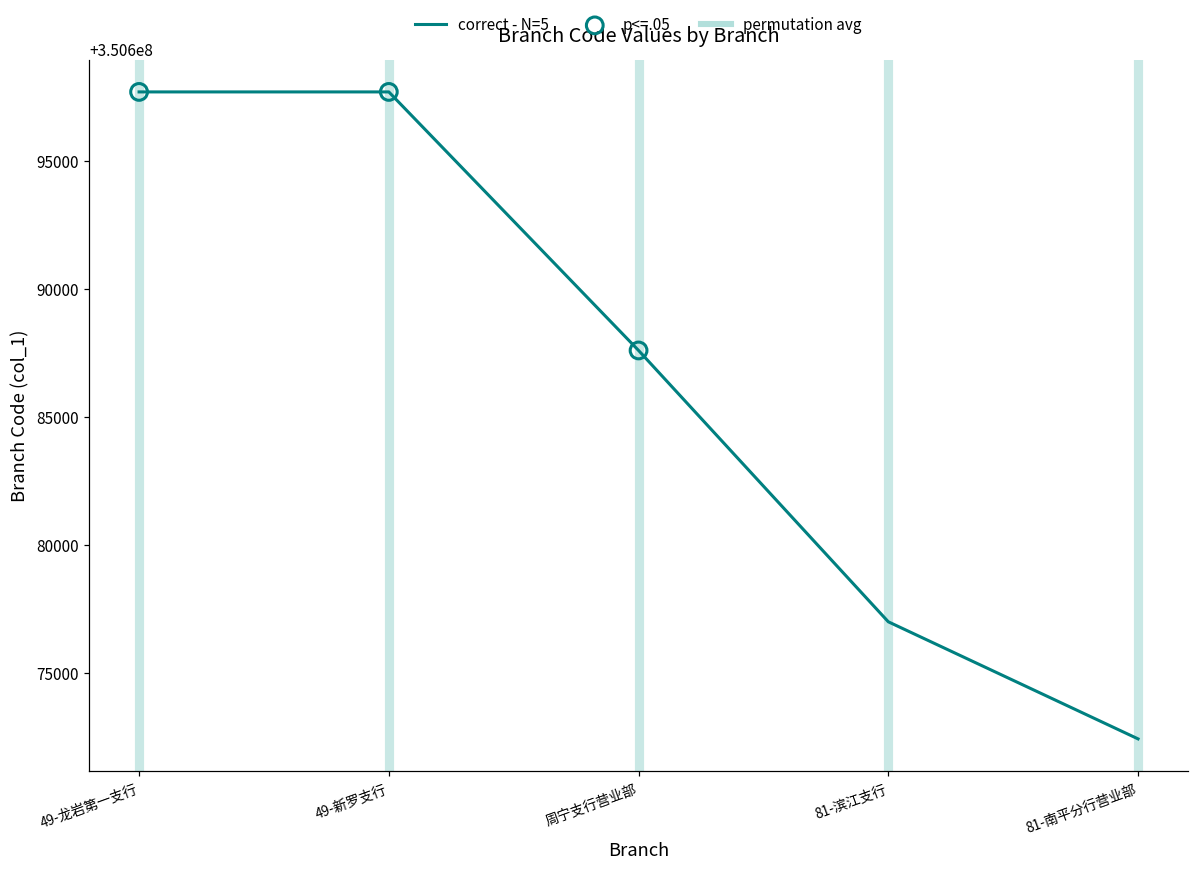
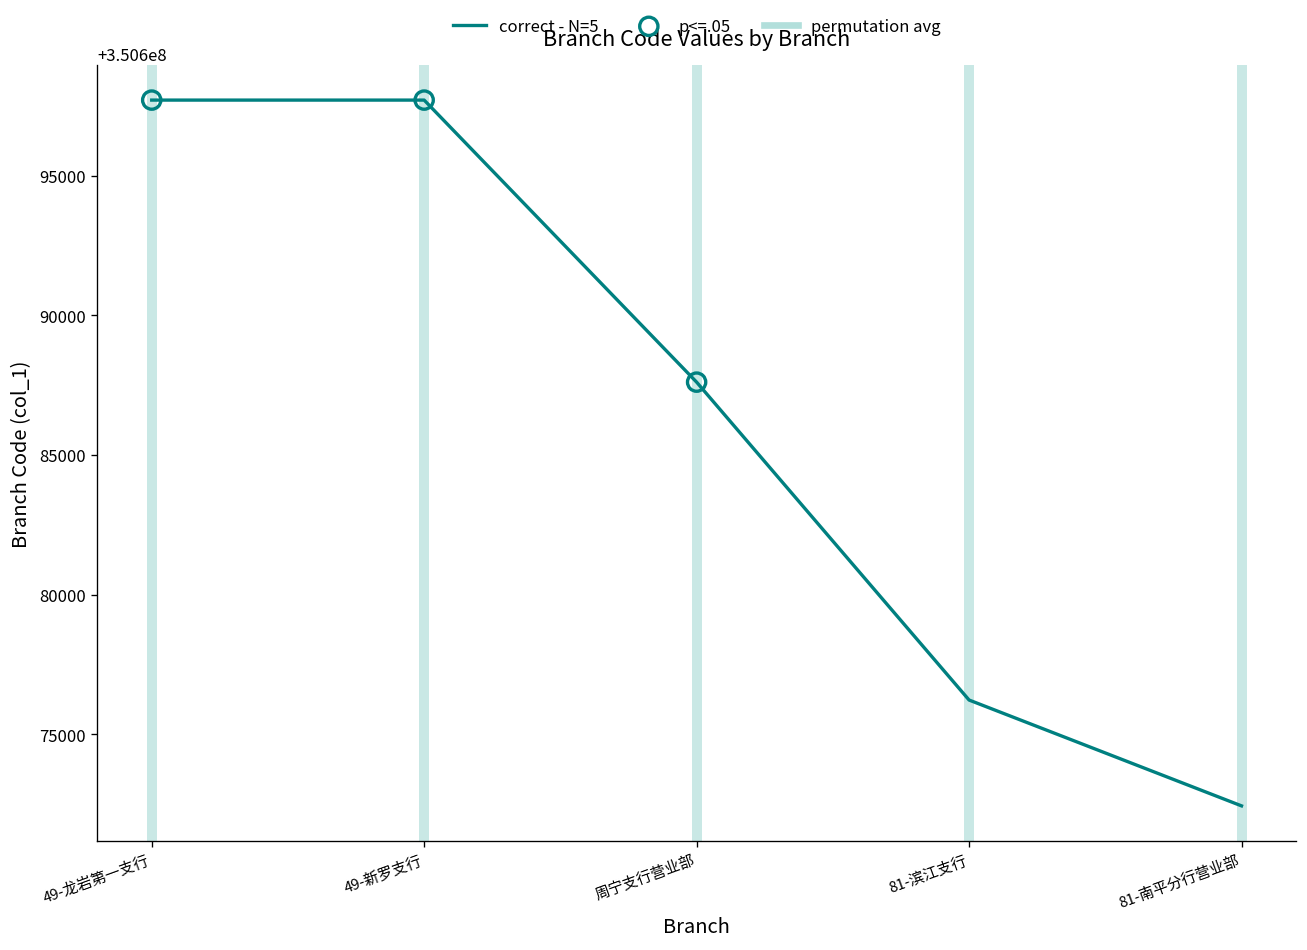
correct - N=5, 81-滨江支行: 350677000 -> 350676200
